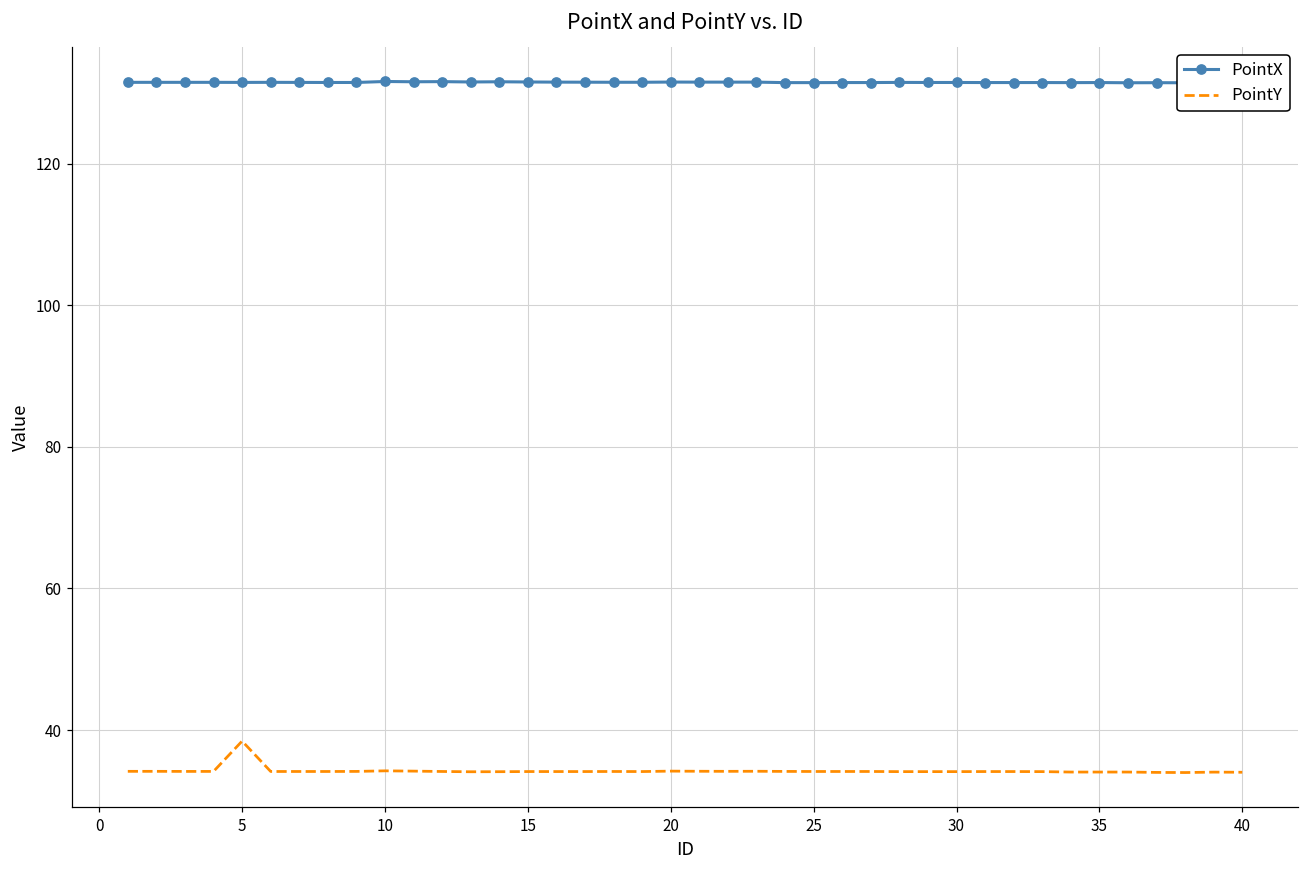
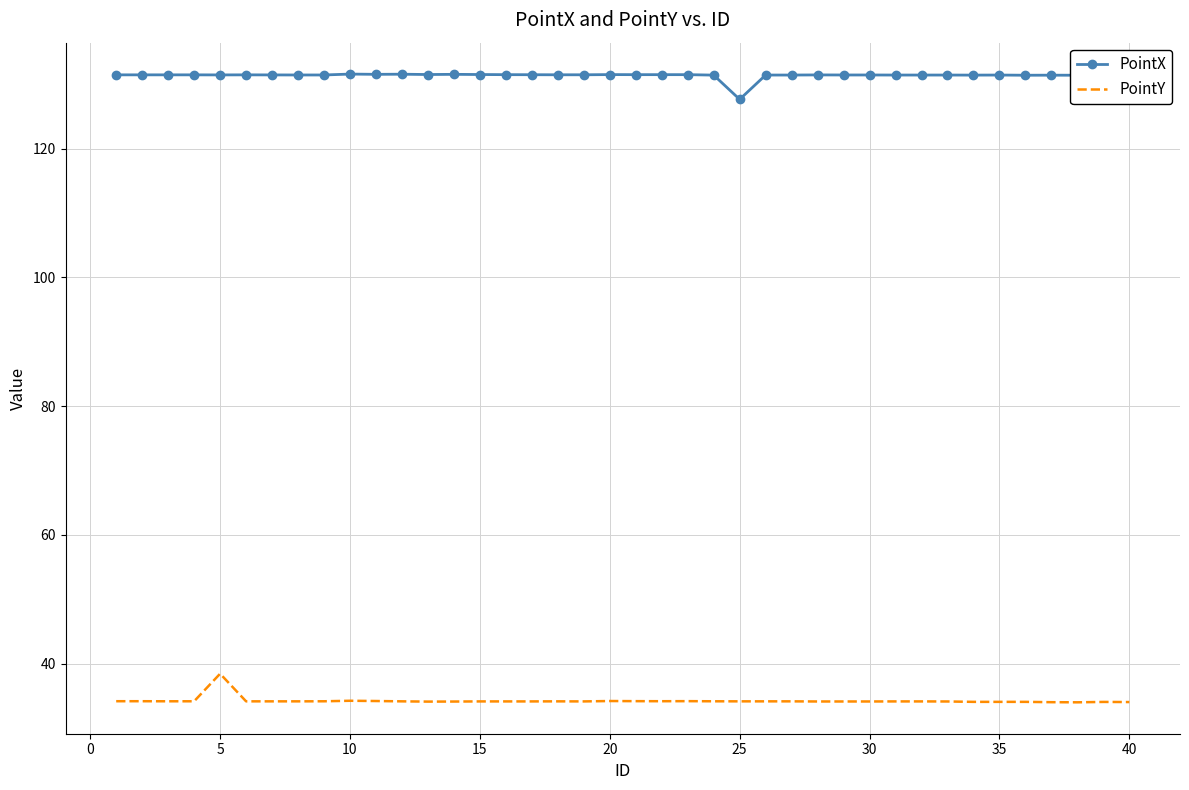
PointX, 25: 131 -> 128
